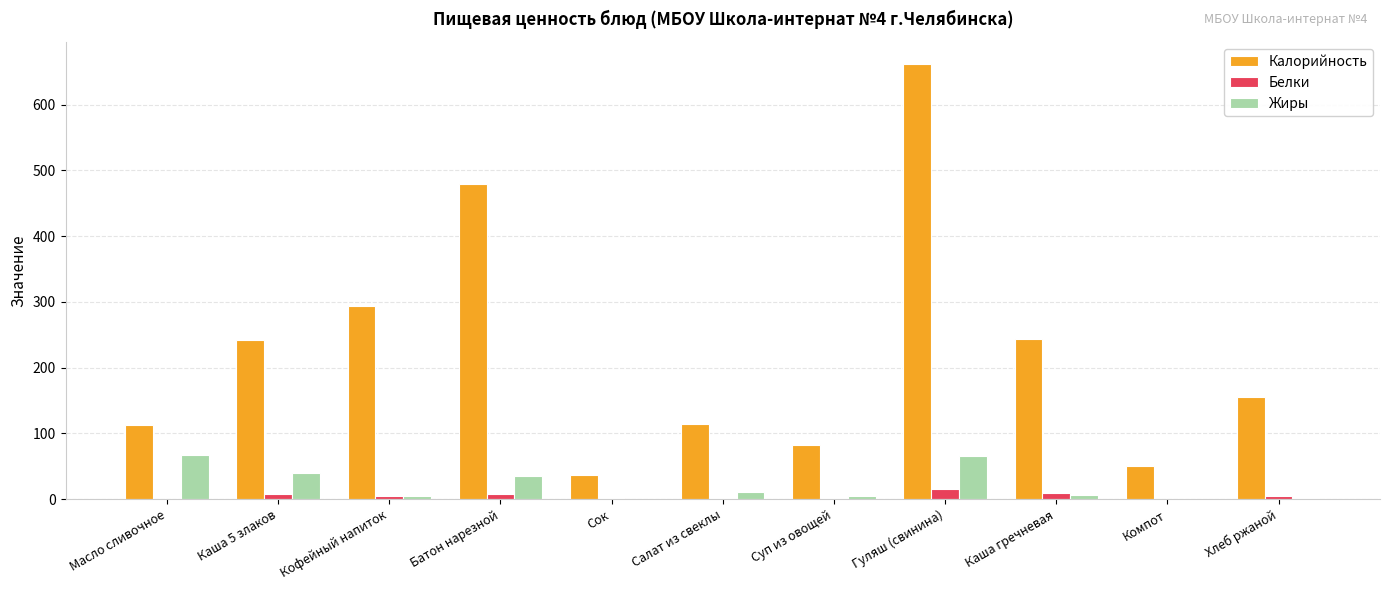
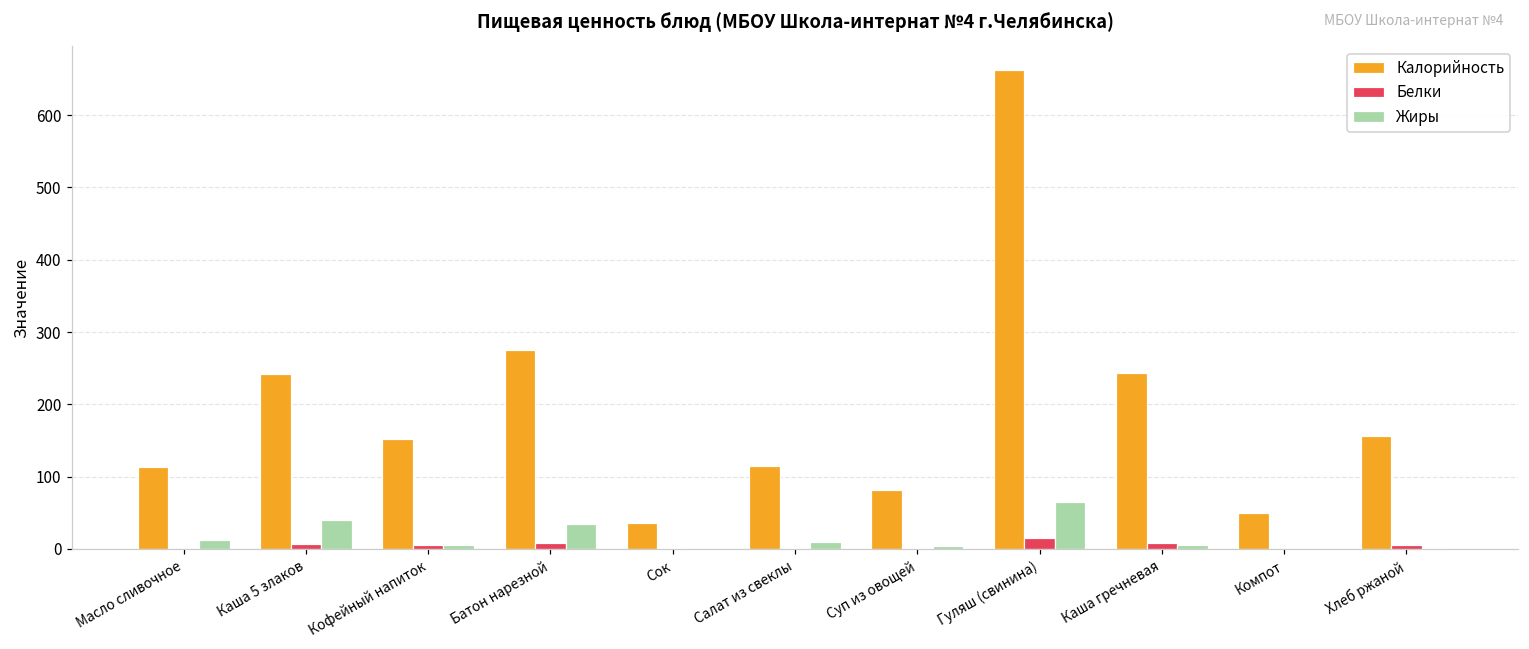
Жиры, Масло сливочное: 70 -> 10
Калорийность, Кофейный напиток: 290 -> 150
Калорийность, Батон нарезной: 480 -> 270
